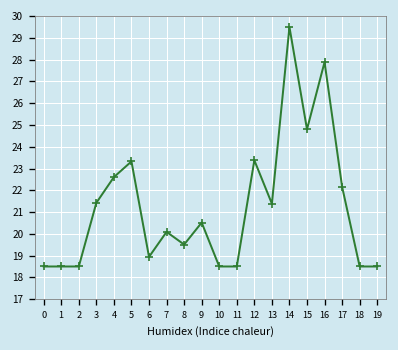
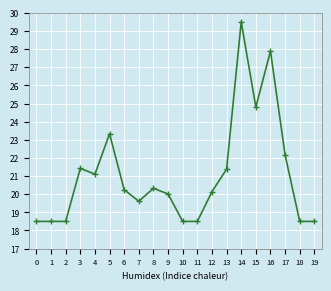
4: 22.6 -> 21.1
6: 18.9 -> 20.2
7: 20.1 -> 19.6
8: 19.5 -> 20.3
9: 20.5 -> 20.0
12: 23.4 -> 20.1
